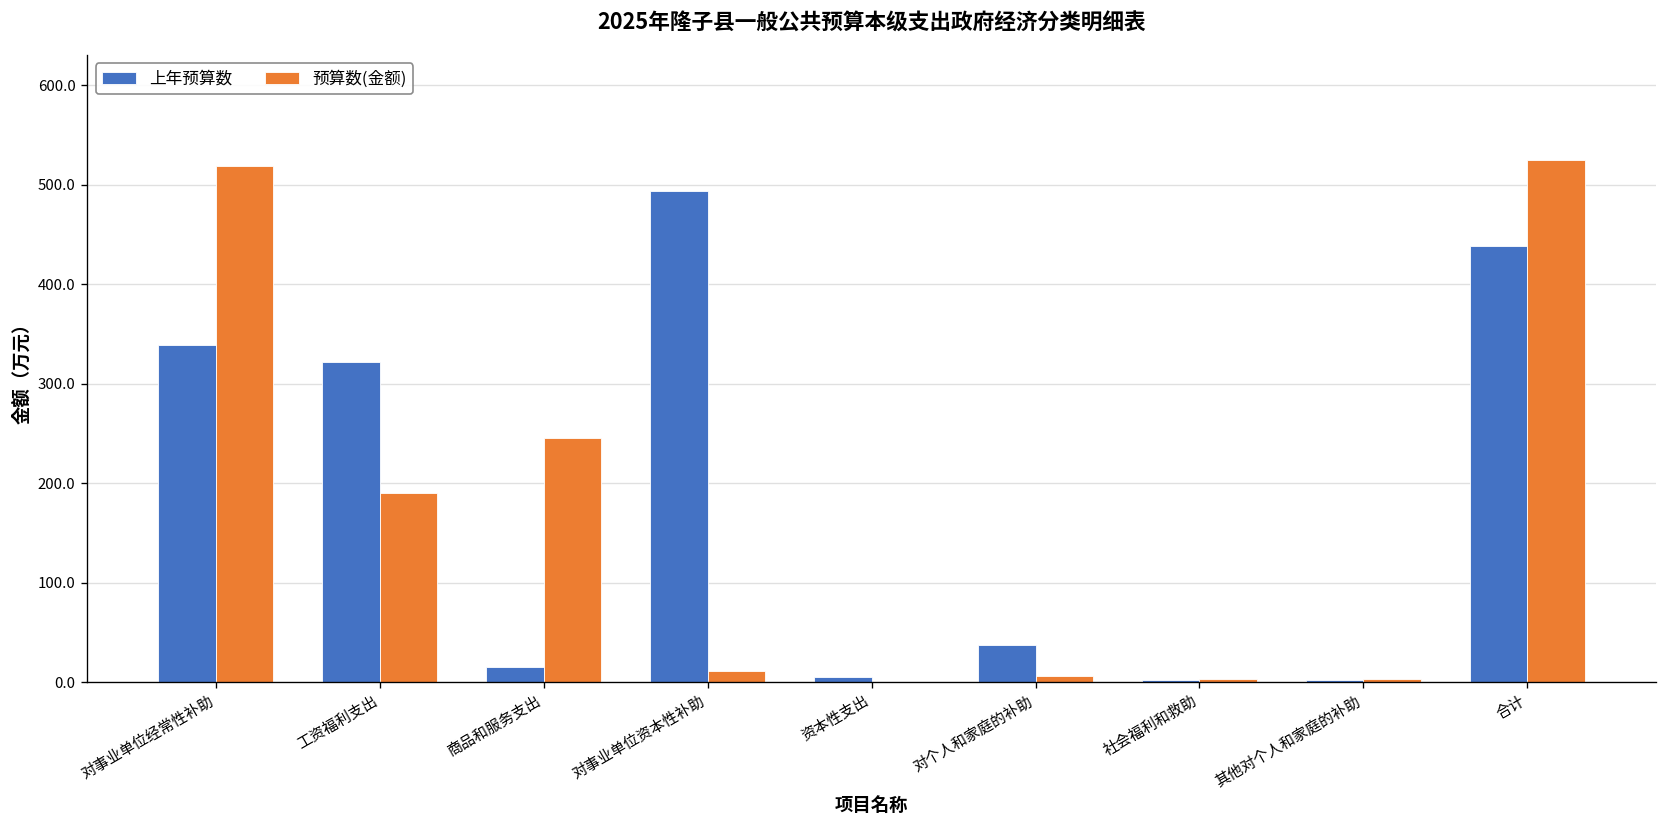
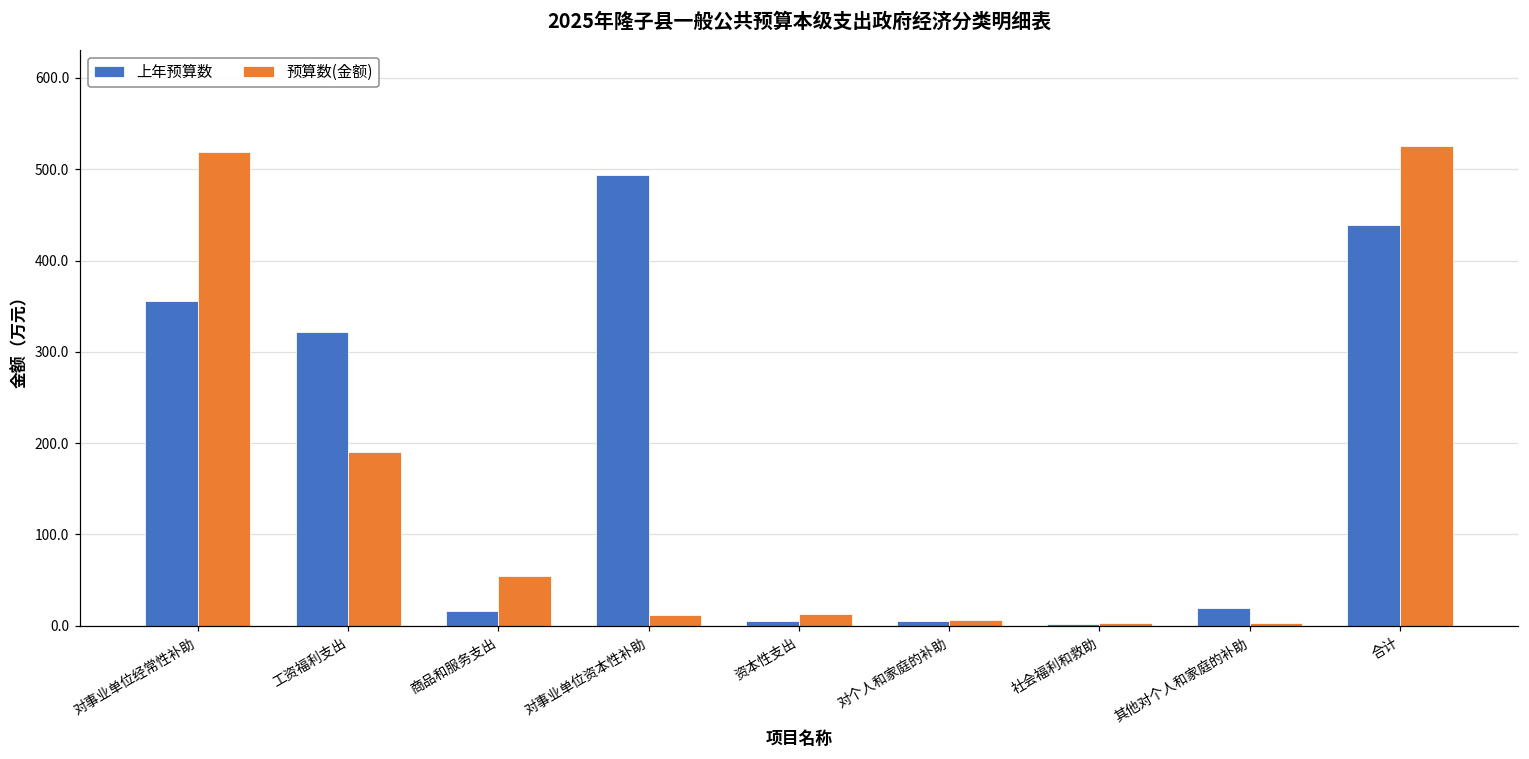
上年预算数, 对事业单位经常性补助: 340 -> 360
预算数(金额), 商品和服务支出: 250 -> 50
预算数(金额), 资本性支出: 0 -> 10
上年预算数, 对个人和家庭的补助: 40 -> 0
上年预算数, 其他对个人和家庭的补助: 0 -> 20
